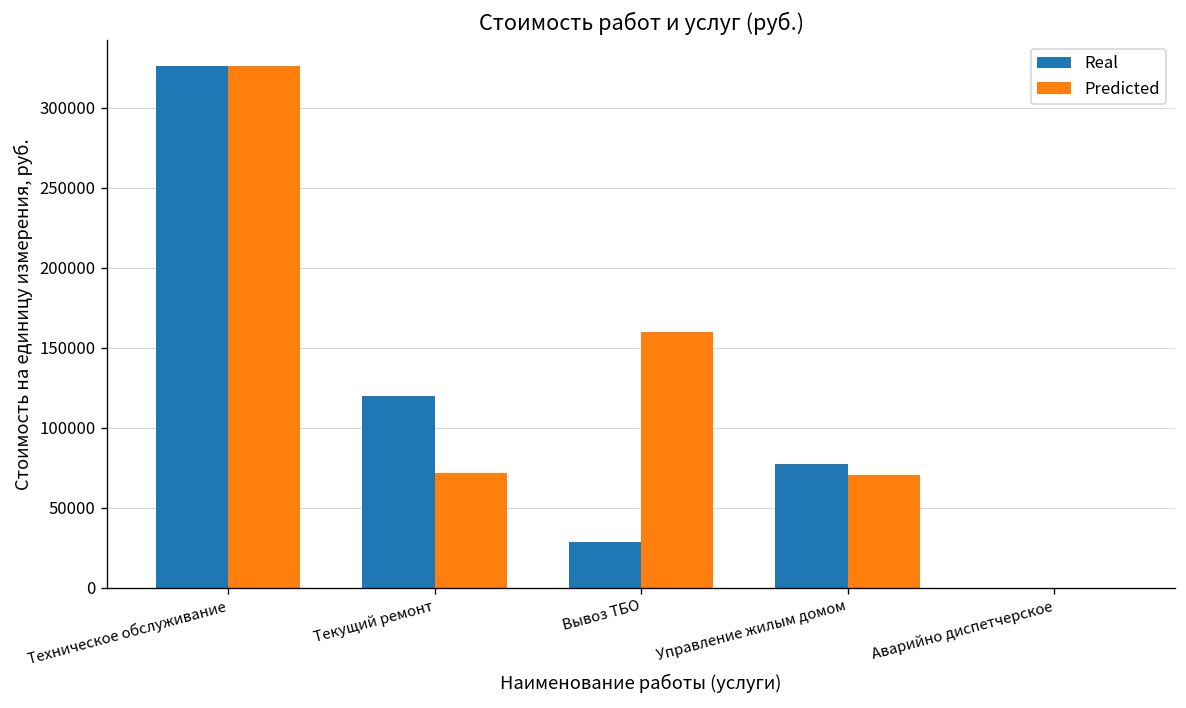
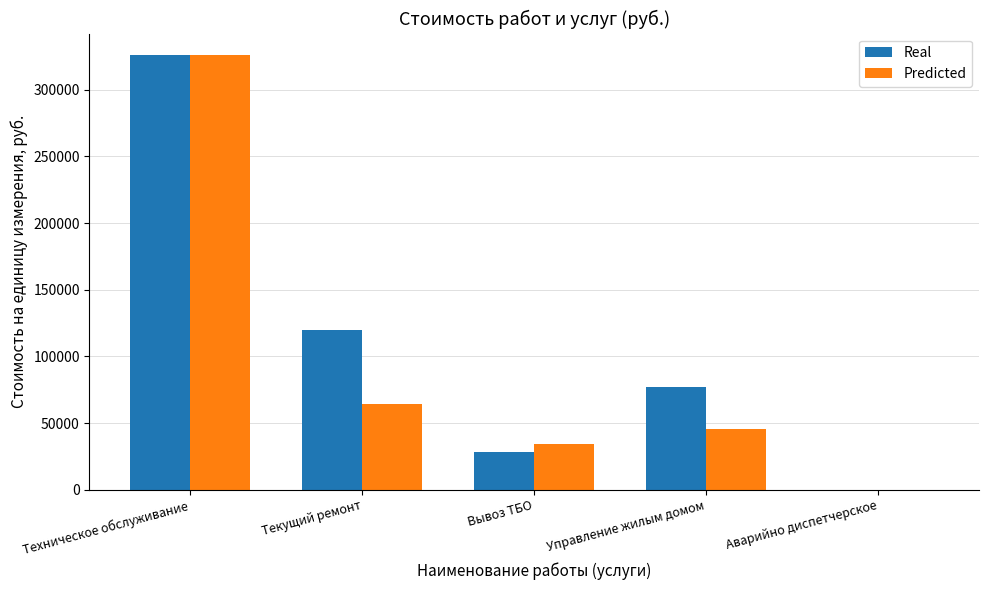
Predicted, Текущий ремонт: 71000 -> 64000
Predicted, Вывоз ТБО: 160000 -> 34000
Predicted, Управление жилым домом: 71000 -> 45000
